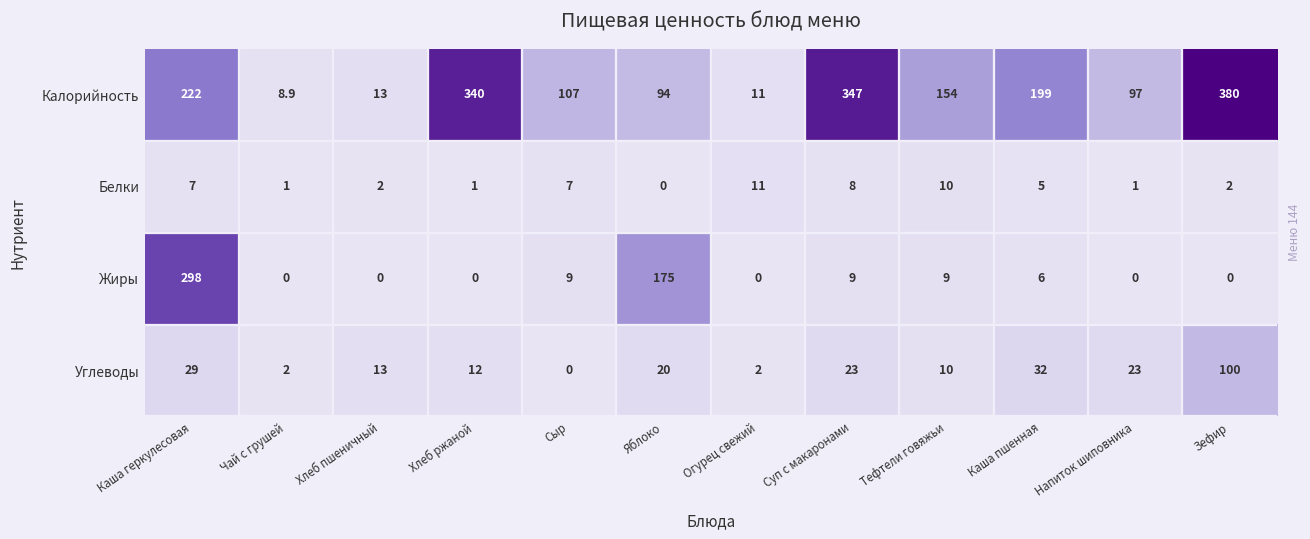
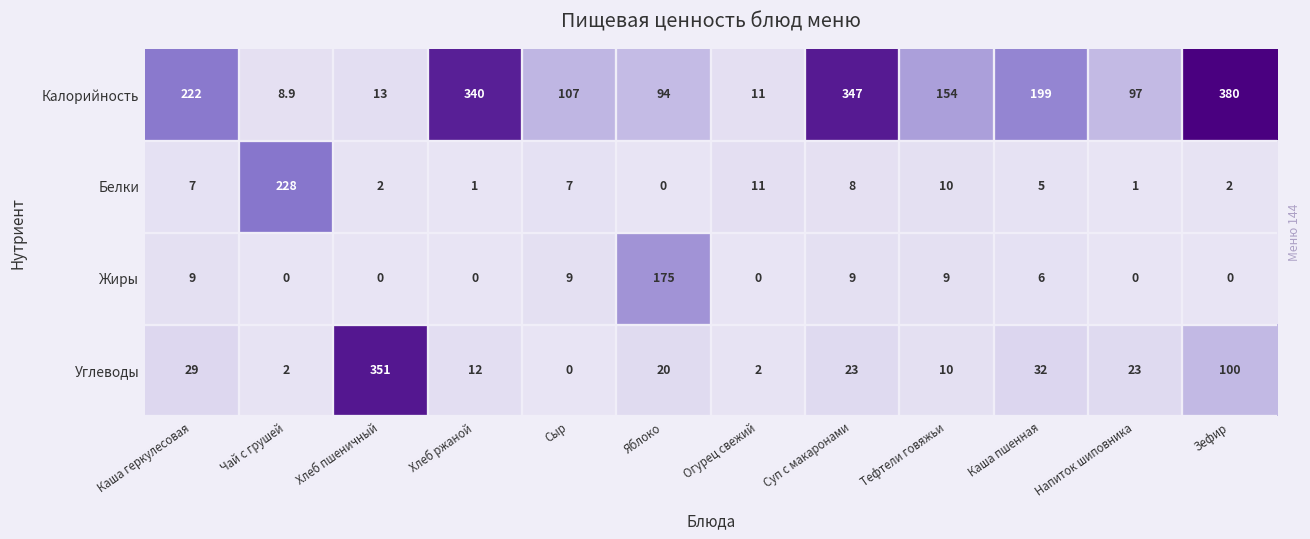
Белки, Чай с грушей: 1 -> 228
Жиры, Каша геркулесовая: 298 -> 9
Углеводы, Хлеб пшеничный: 13 -> 351
